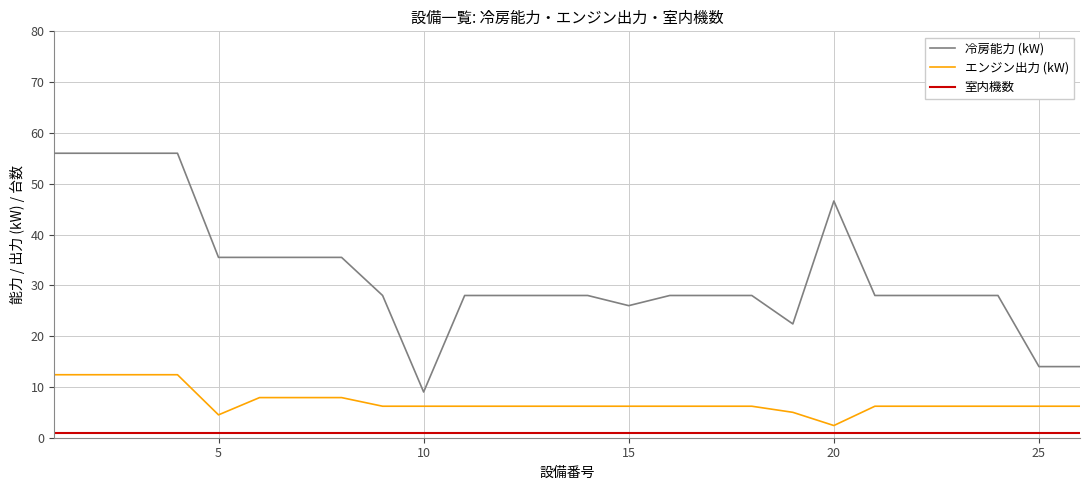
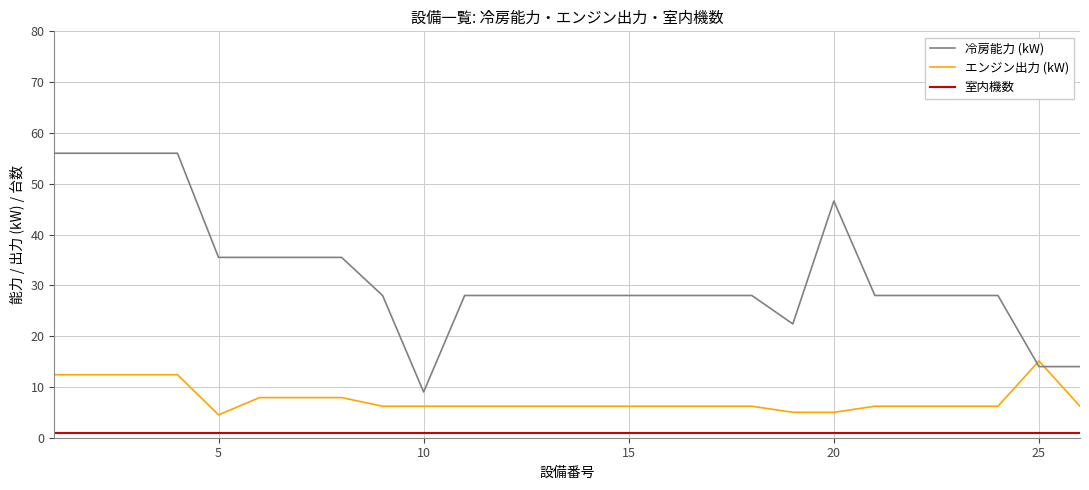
冷房能力 (kW), 15: 26 -> 28
エンジン出力 (kW), 20: 2 -> 5
エンジン出力 (kW), 25: 6 -> 15
